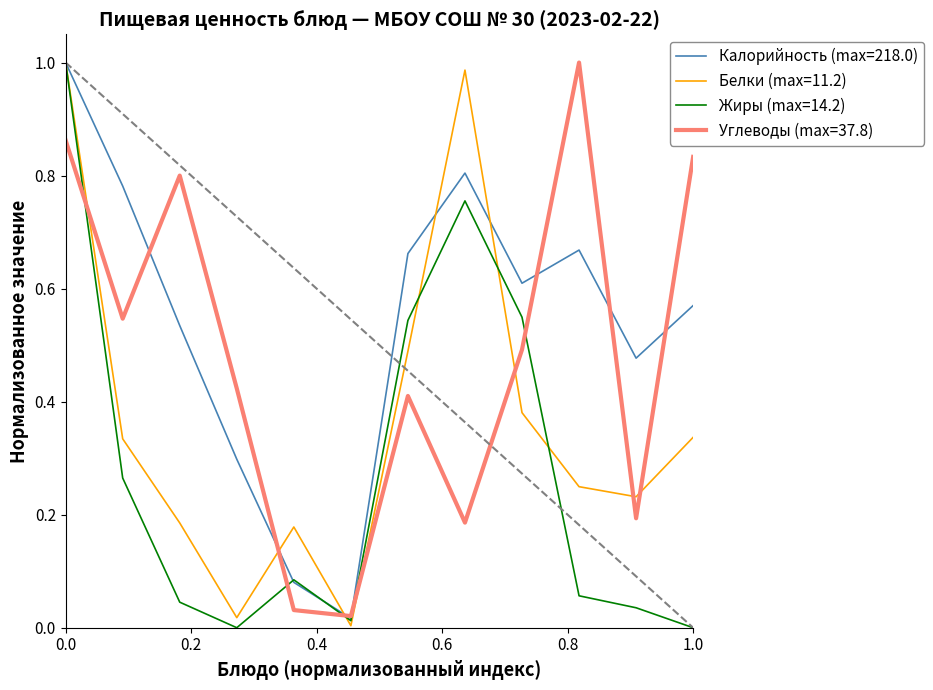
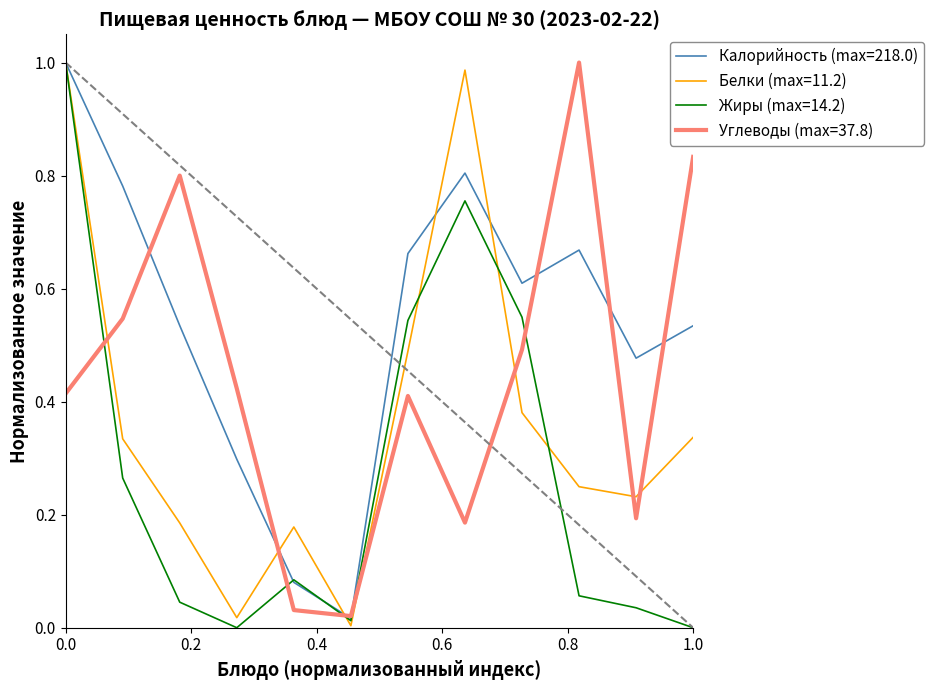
Углеводы (max=37.8), 0.0: 0.86 -> 0.41
Калорийность (max=218.0), 1.0: 0.57 -> 0.53
